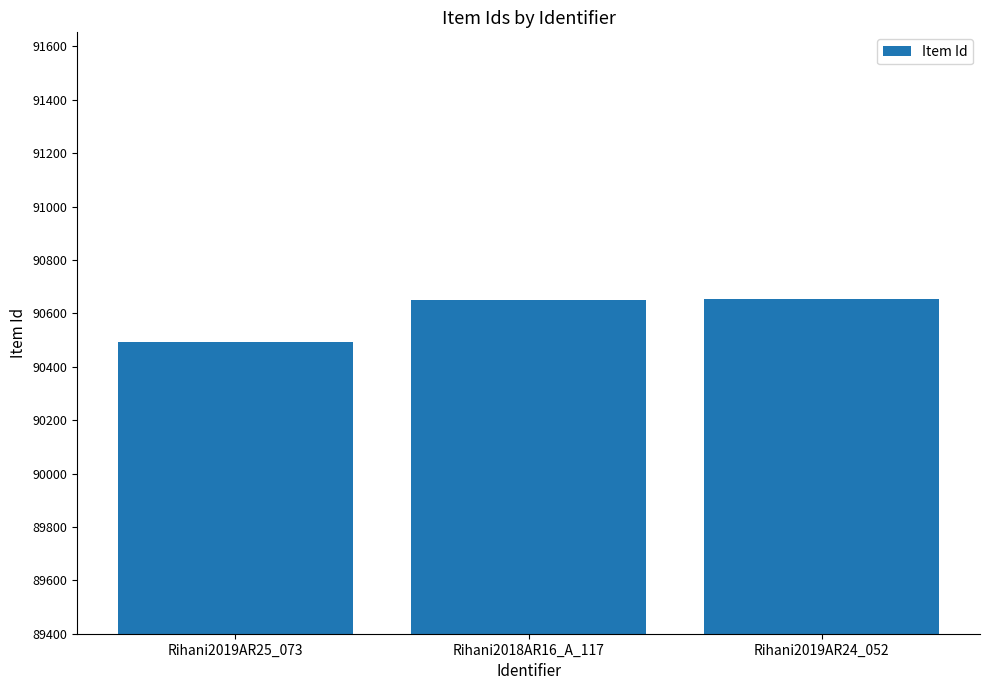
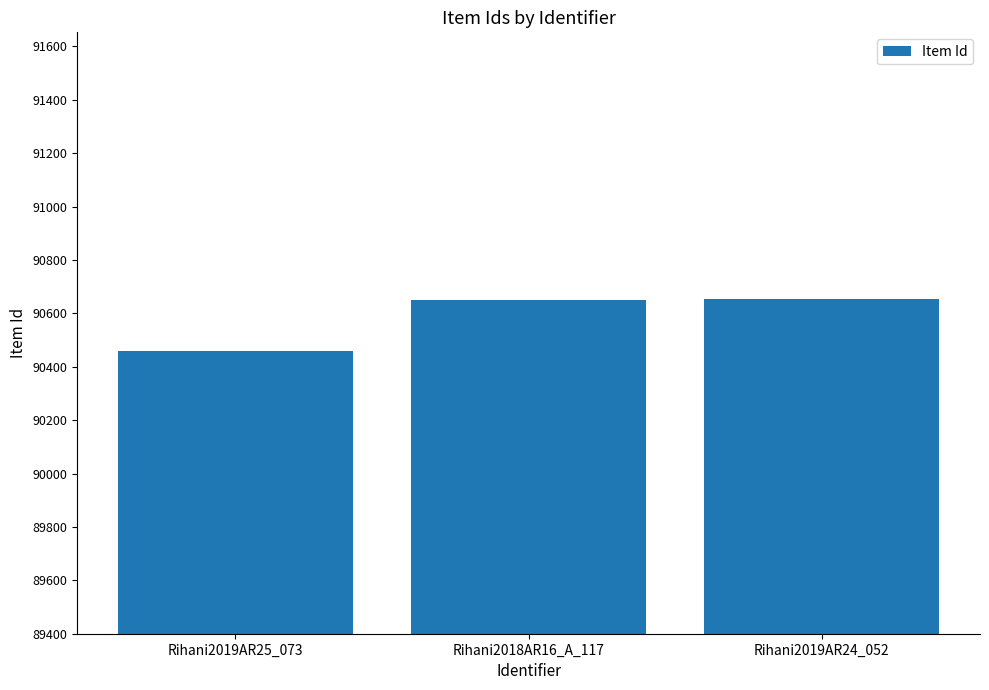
Rihani2019AR25_073: 90490 -> 90460
